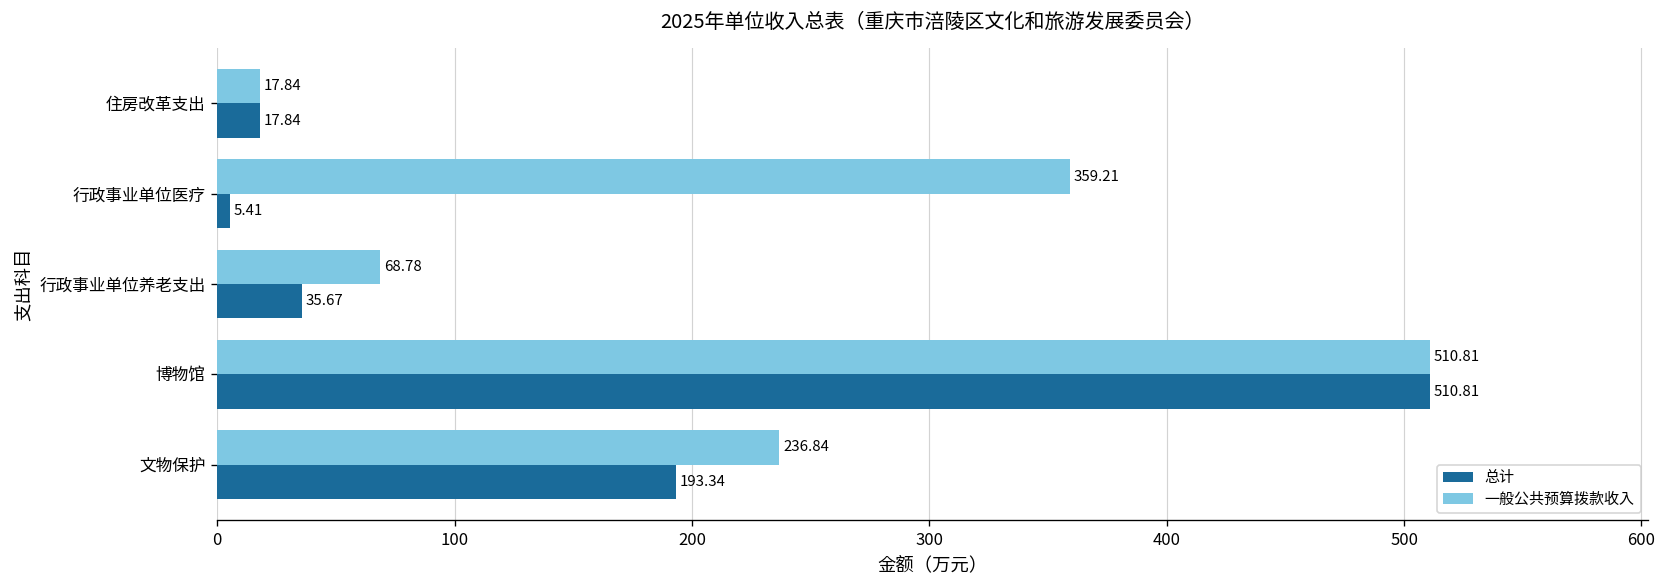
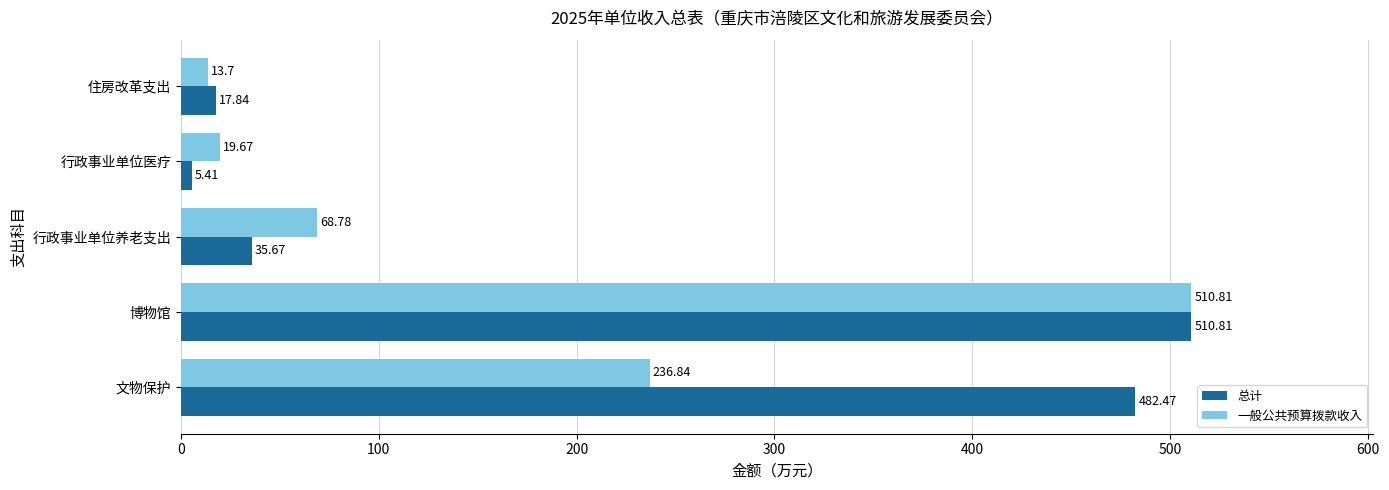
一般公共预算拨款收入, 住房改革支出: 17.84 -> 13.7
一般公共预算拨款收入, 行政事业单位医疗: 359.21 -> 19.67
总计, 文物保护: 193.34 -> 482.47
